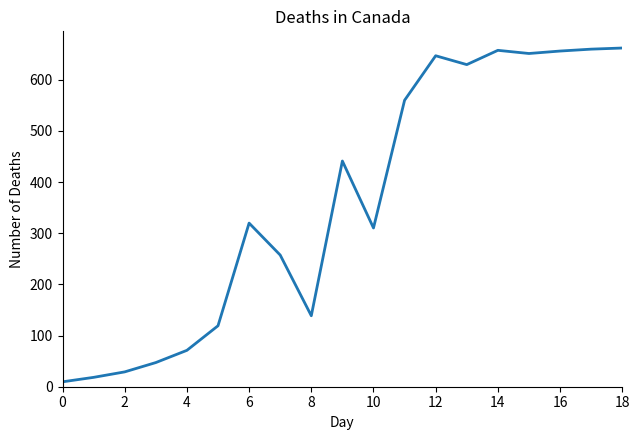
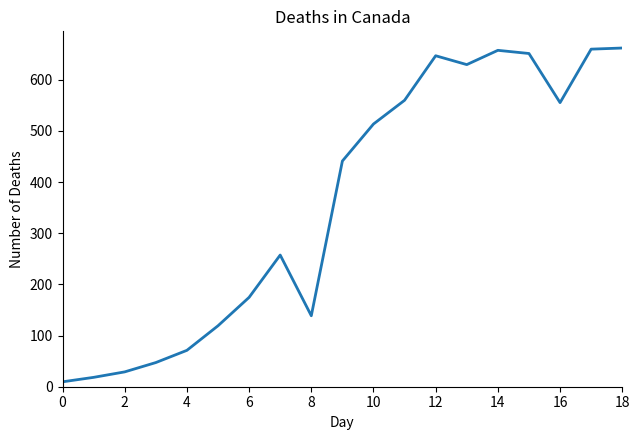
6: 320 -> 170
10: 310 -> 510
16: 660 -> 560
